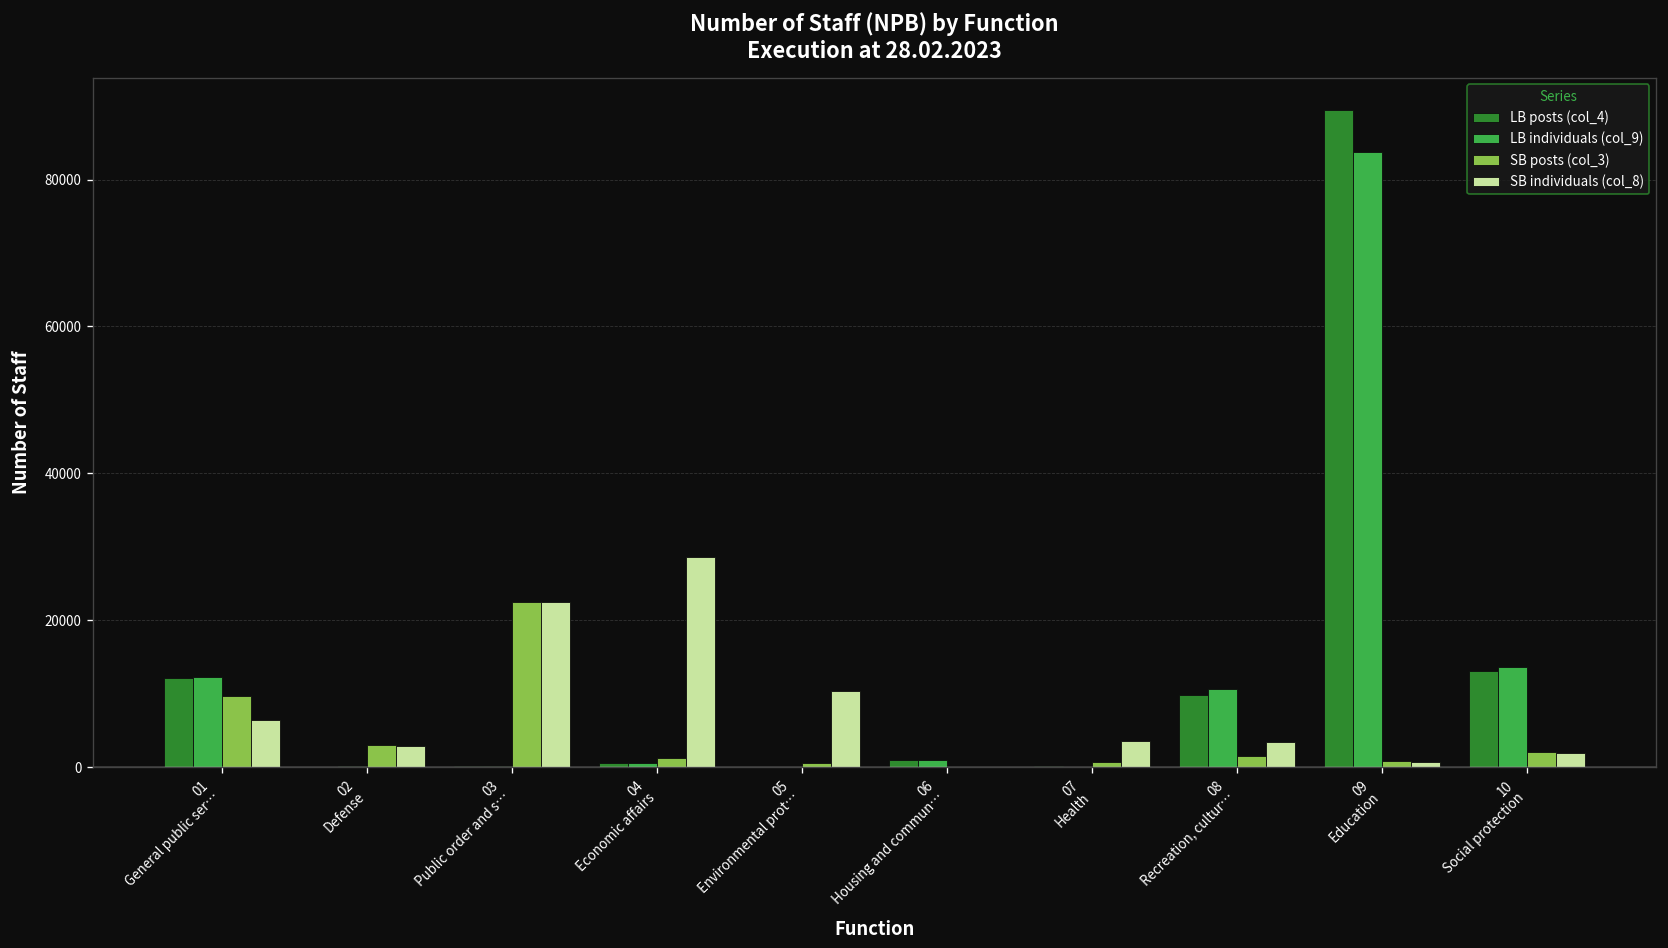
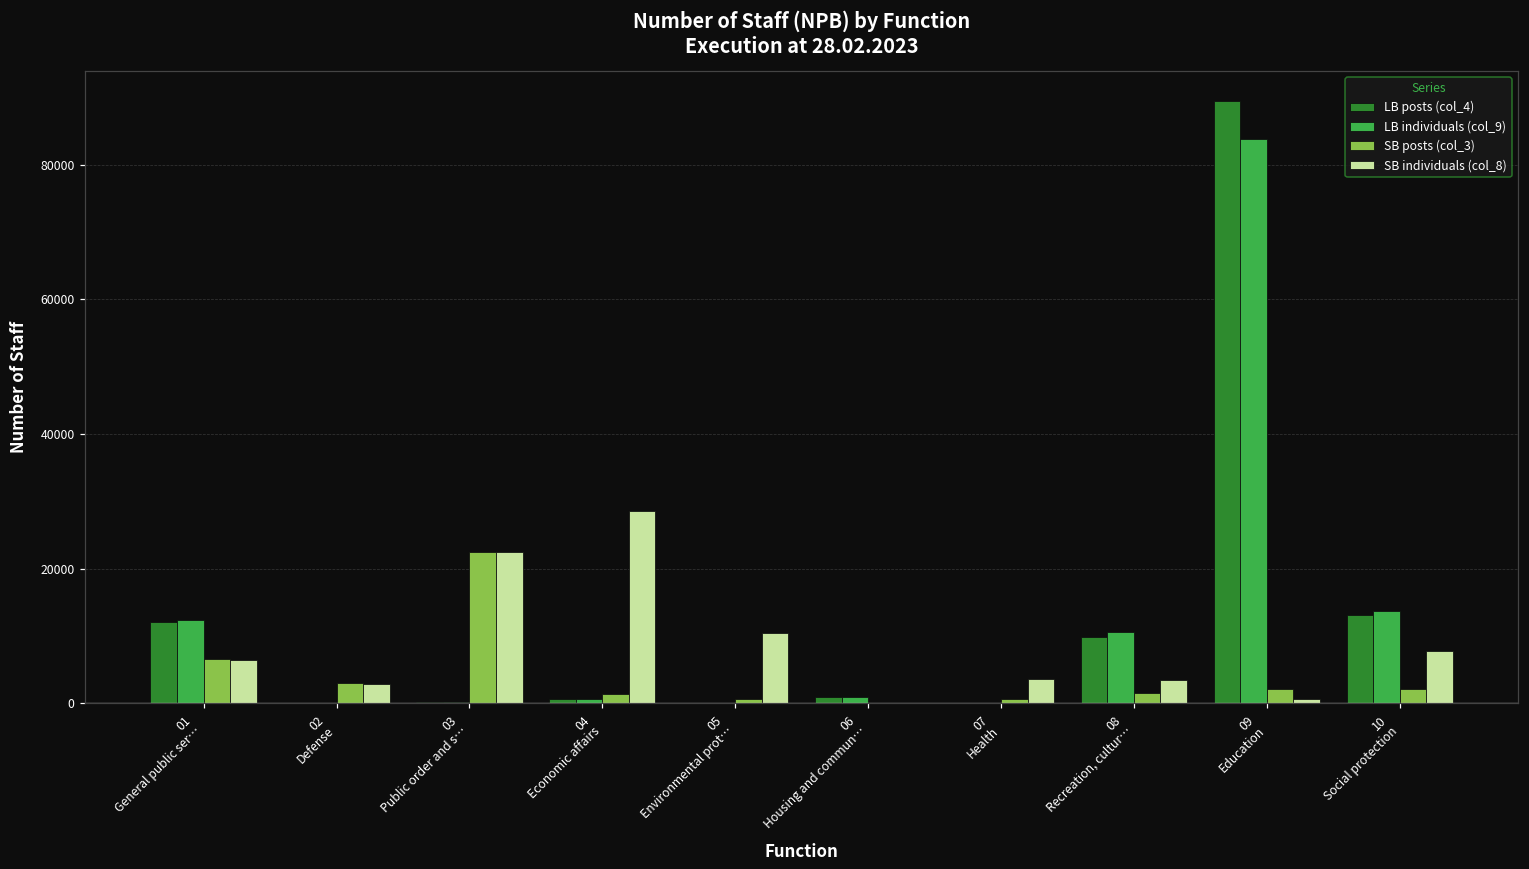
SB posts (col_3), 01 General public ser…: 10000 -> 7000
SB posts (col_3), 09 Education: 1000 -> 2000
SB individuals (col_8), 10 Social protection: 2000 -> 8000
